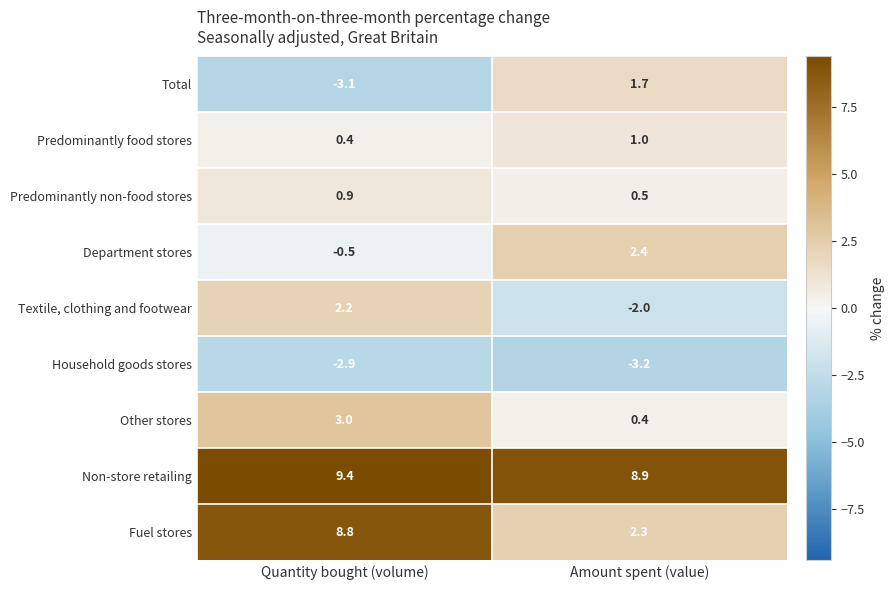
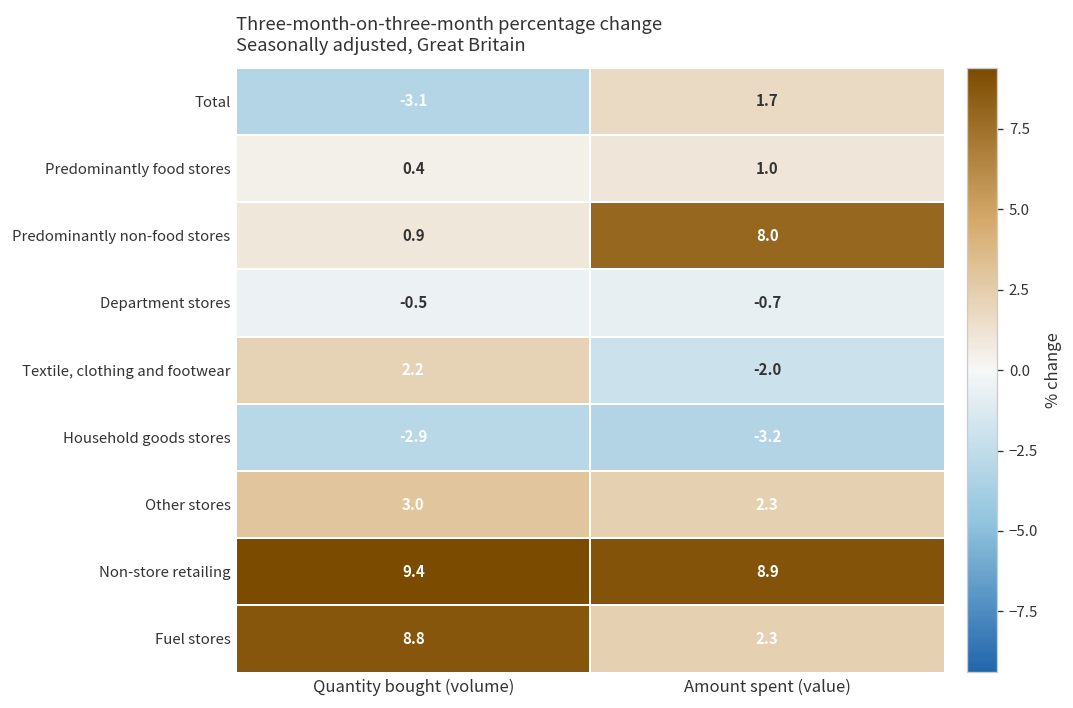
Predominantly non-food stores, Amount spent (value): 0.5 -> 8.0
Department stores, Amount spent (value): 2.4 -> -0.7
Other stores, Amount spent (value): 0.4 -> 2.3
